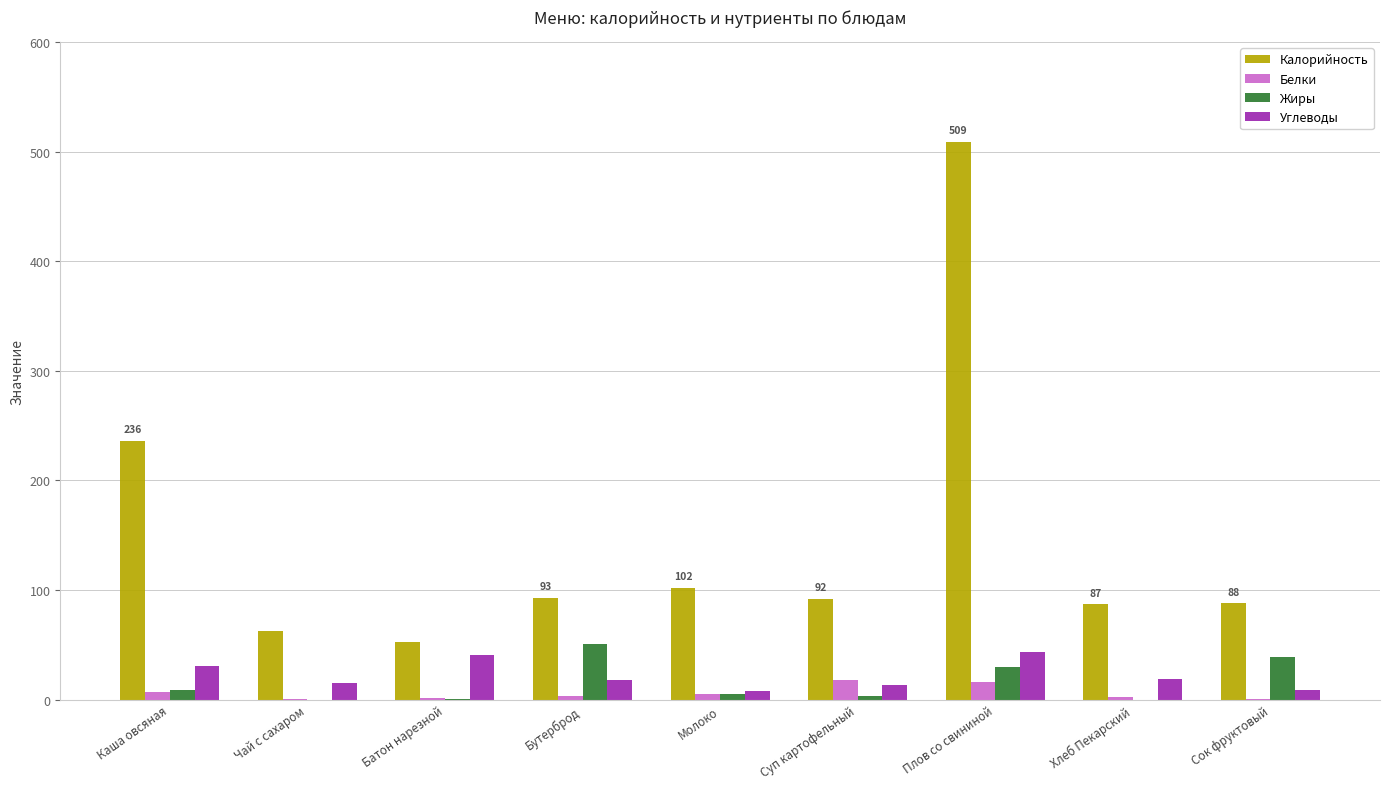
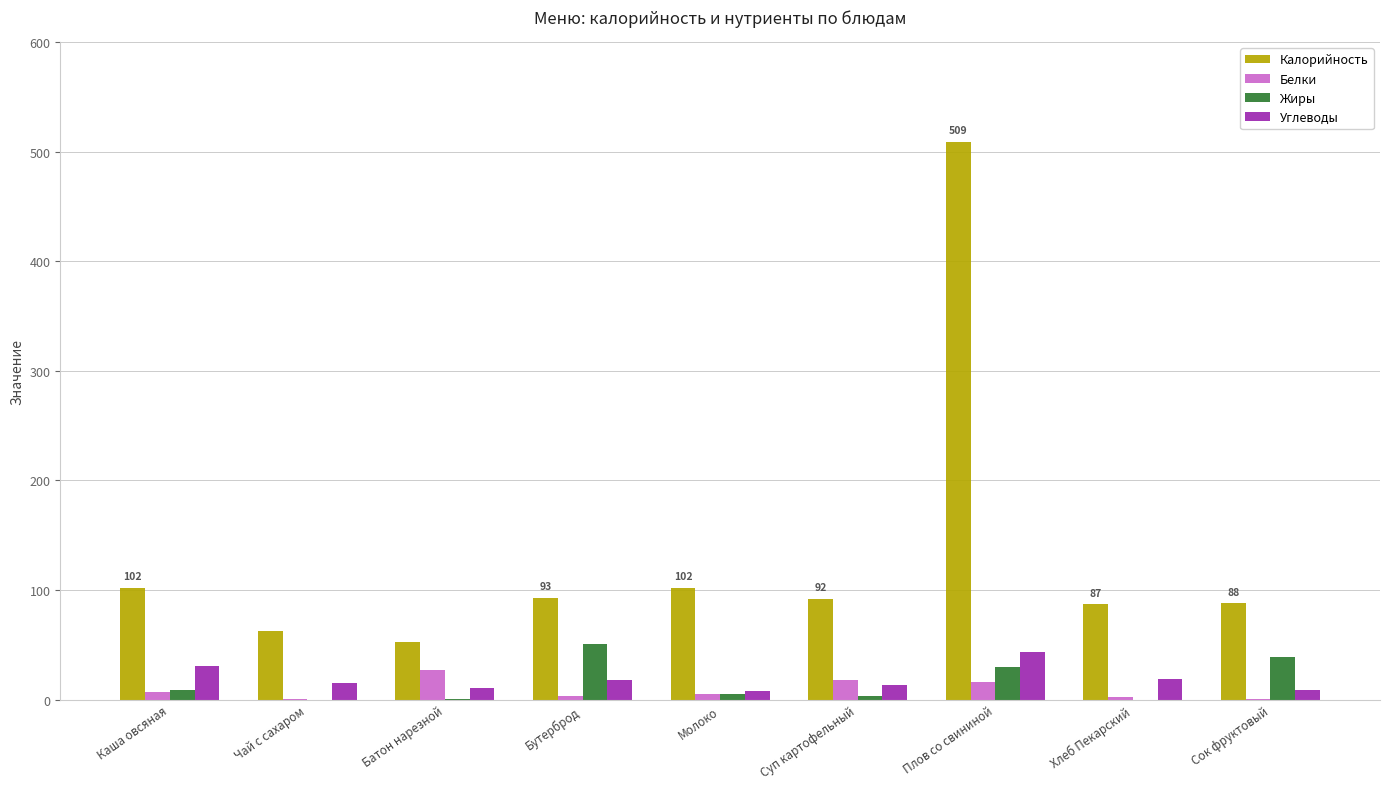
Калорийность, Каша овсяная: 236 -> 102
Белки, Батон нарезной: 2 -> 27
Углеводы, Батон нарезной: 40 -> 10
